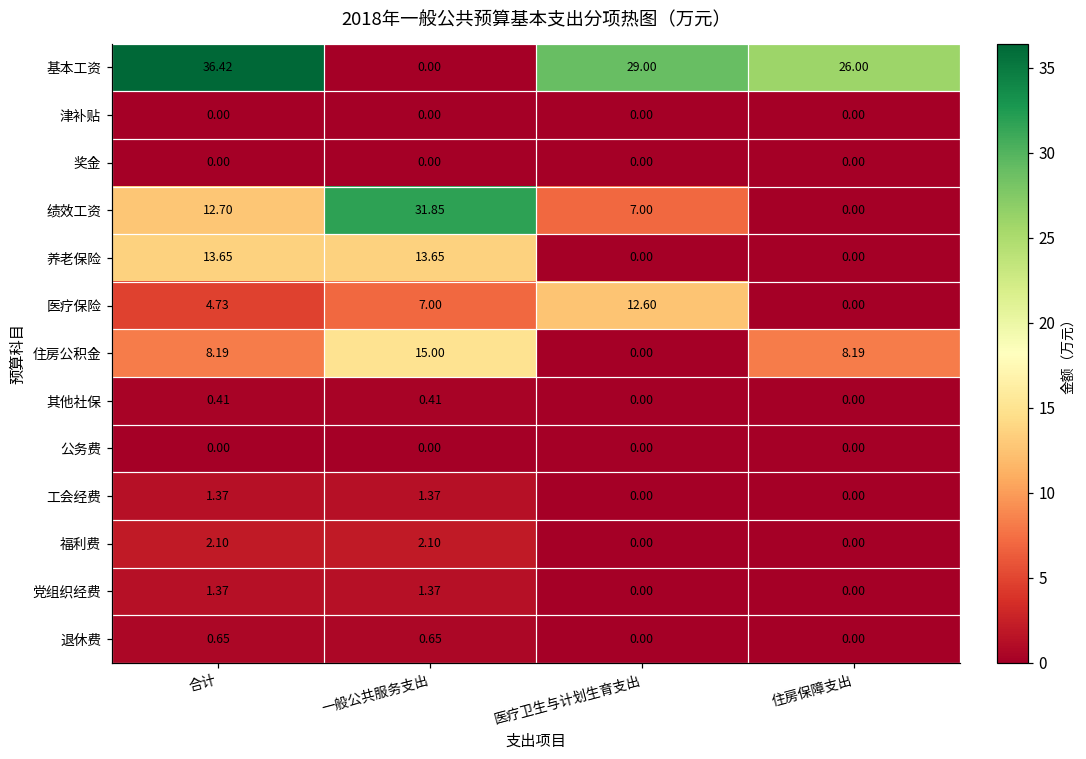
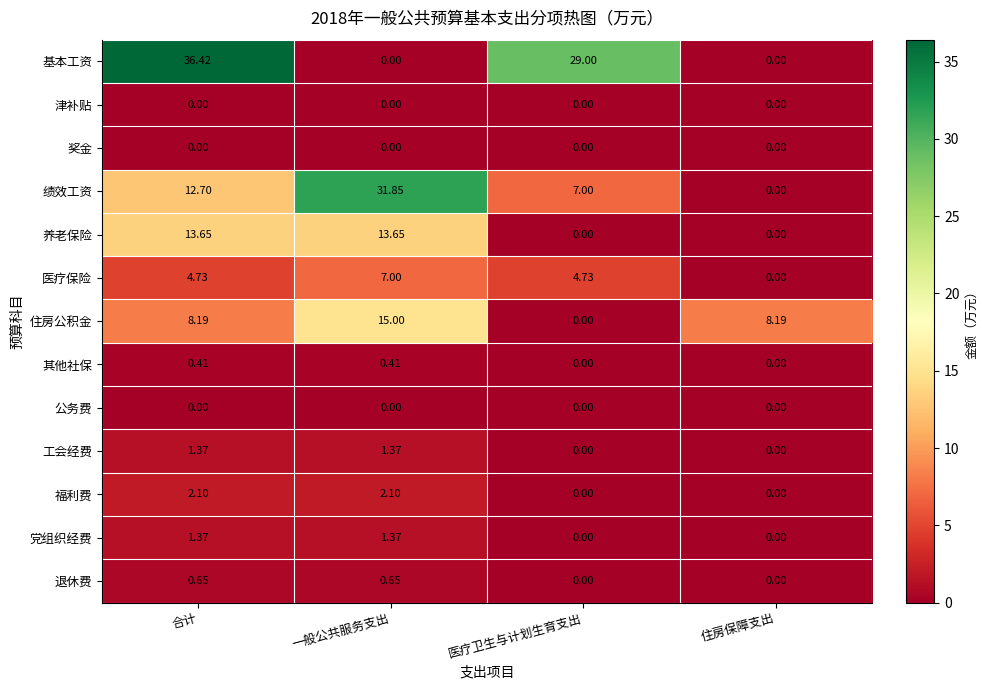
基本工资, 住房保障支出: 26.00 -> 0.00
医疗保险, 医疗卫生与计划生育支出: 12.60 -> 4.73
